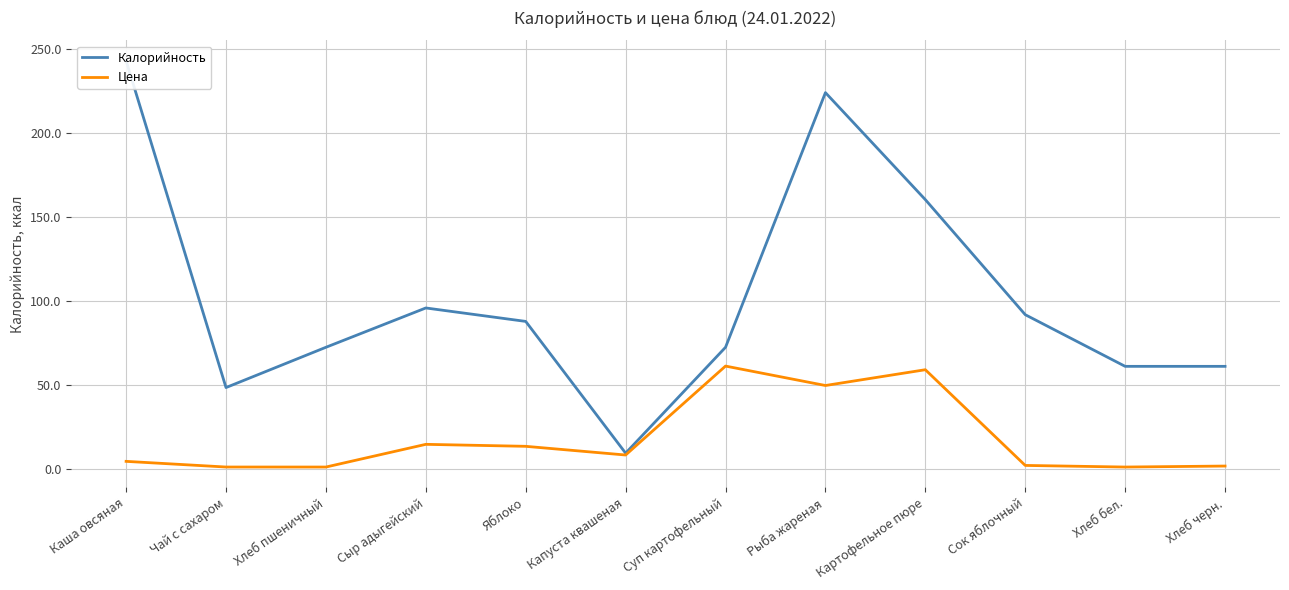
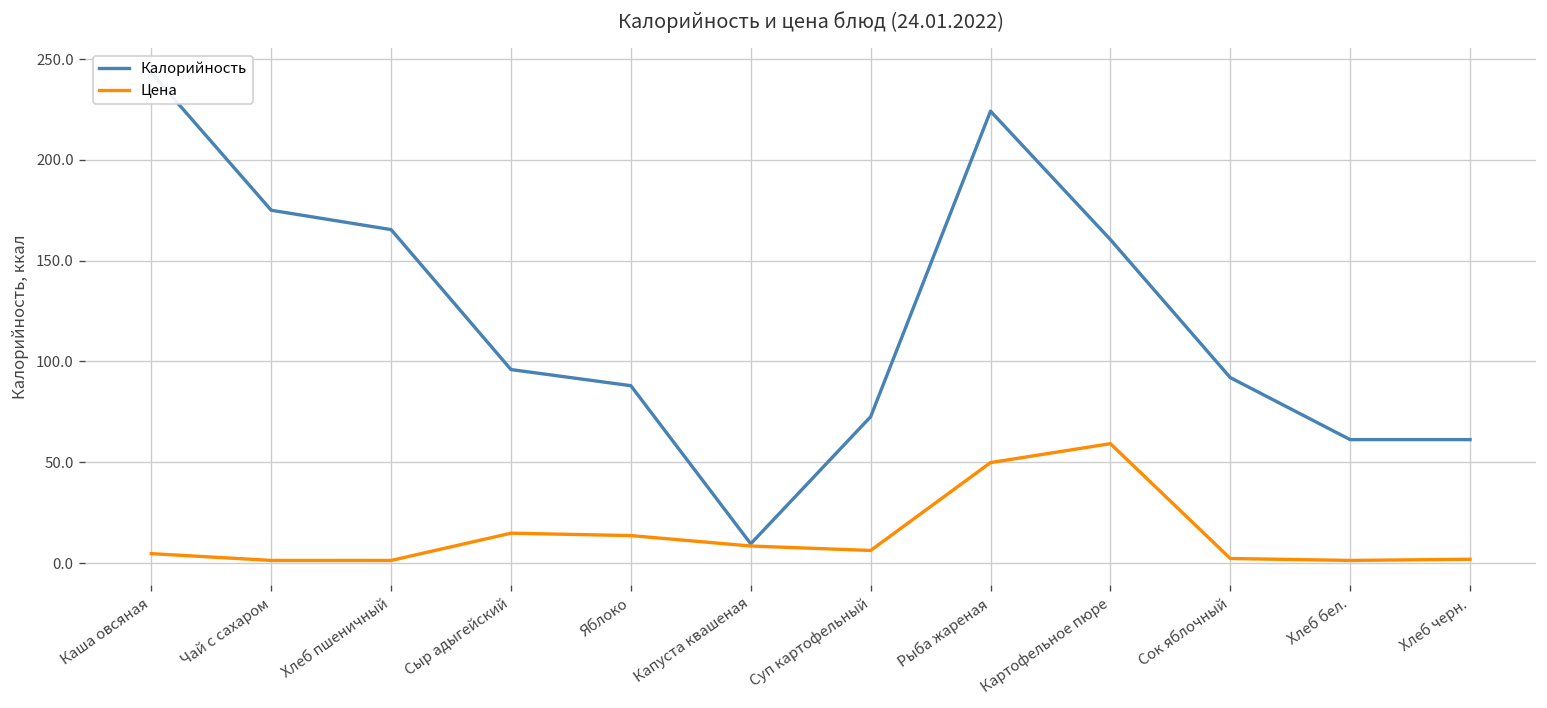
Калорийность, Чай с сахаром: 49 -> 175
Калорийность, Хлеб пшеничный: 73 -> 165
Цена, Суп картофельный: 61 -> 6
